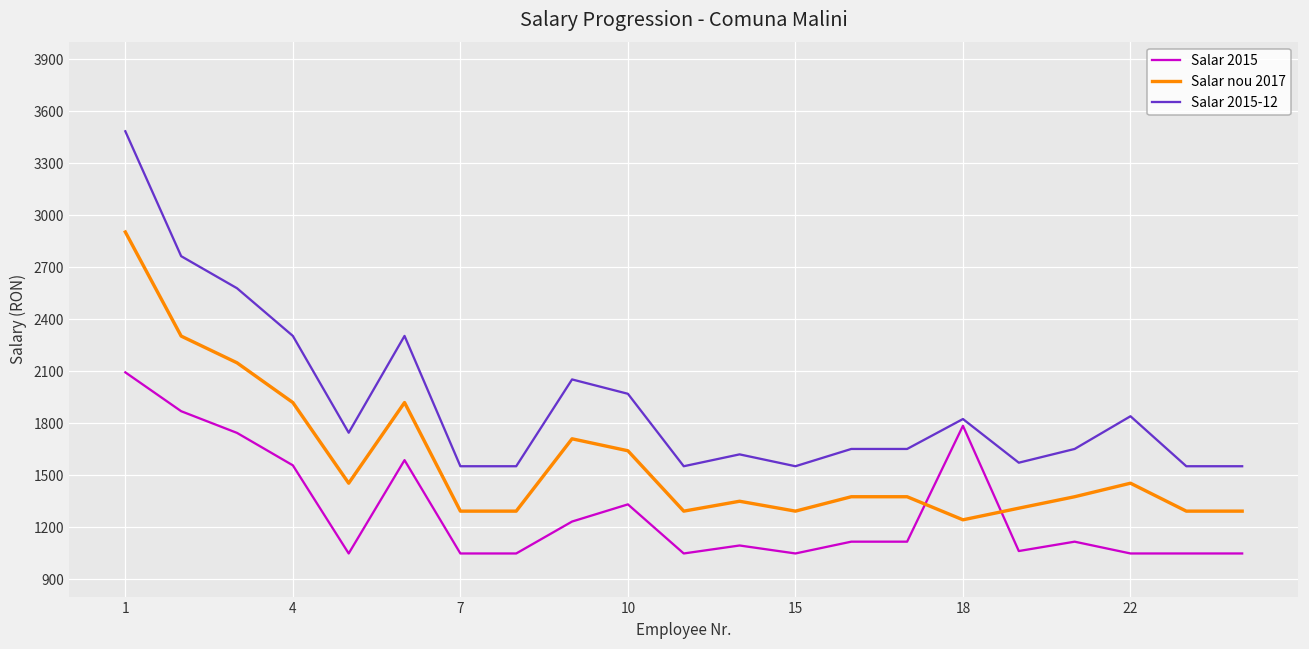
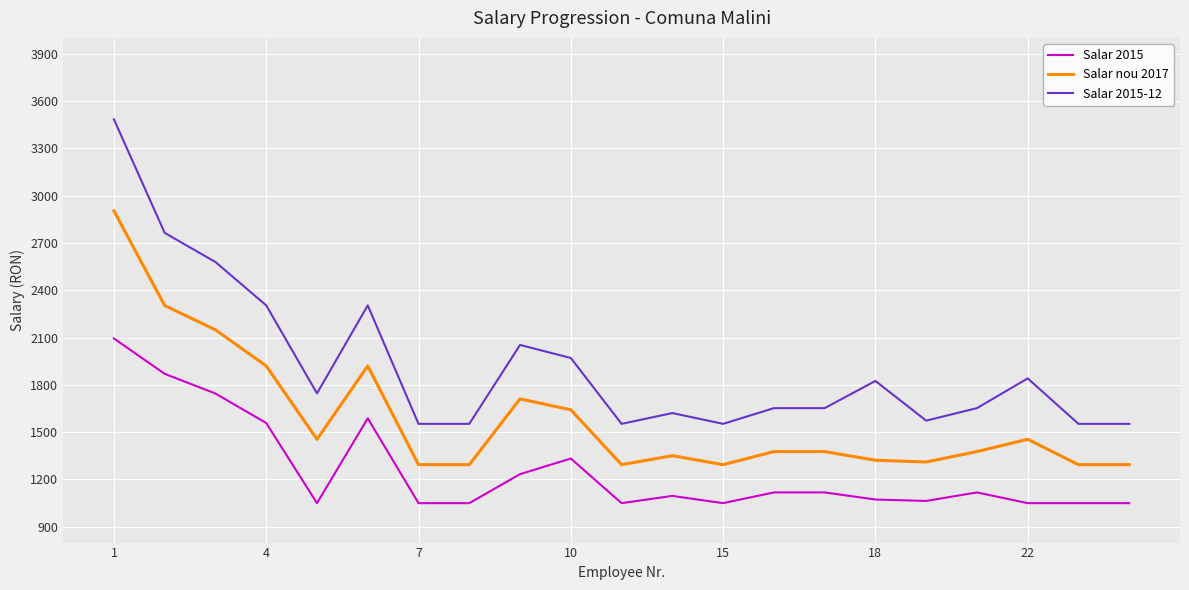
Salar 2015, 18: 1790 -> 1070
Salar nou 2017, 18: 1240 -> 1320
